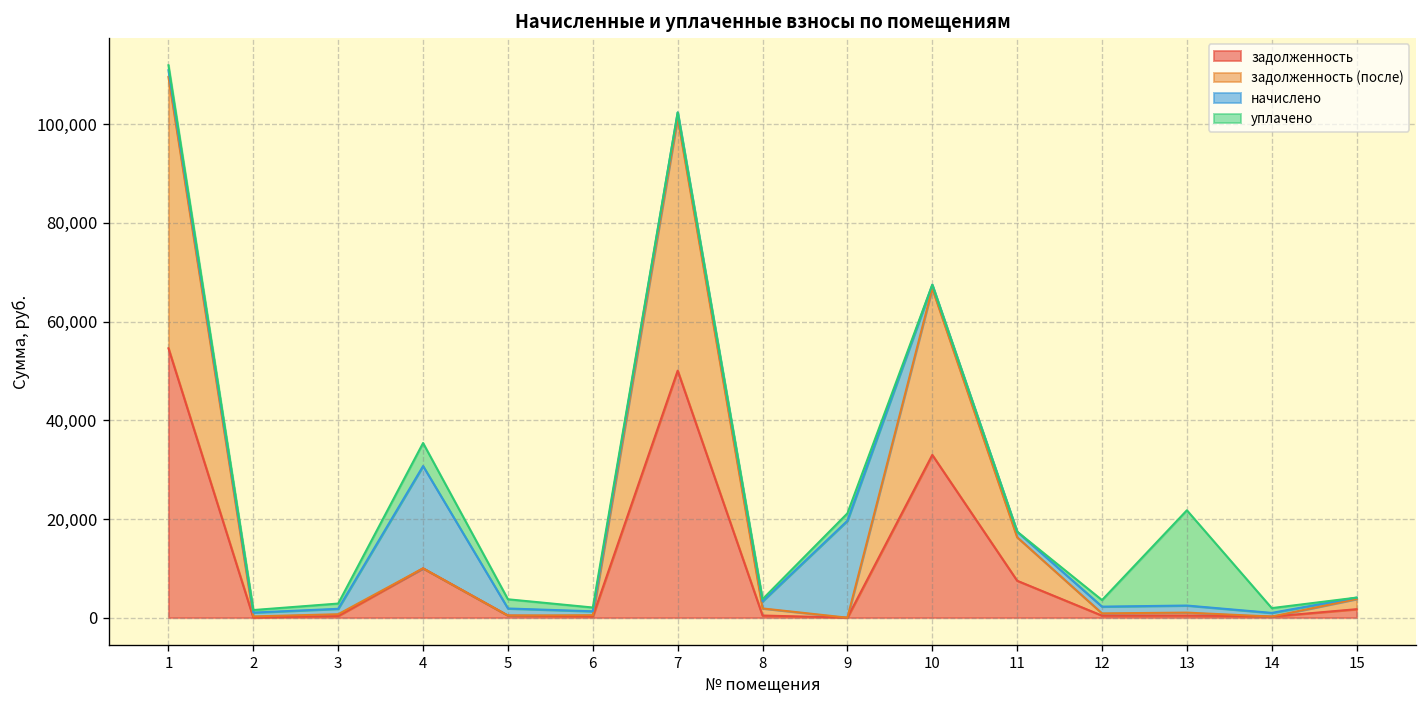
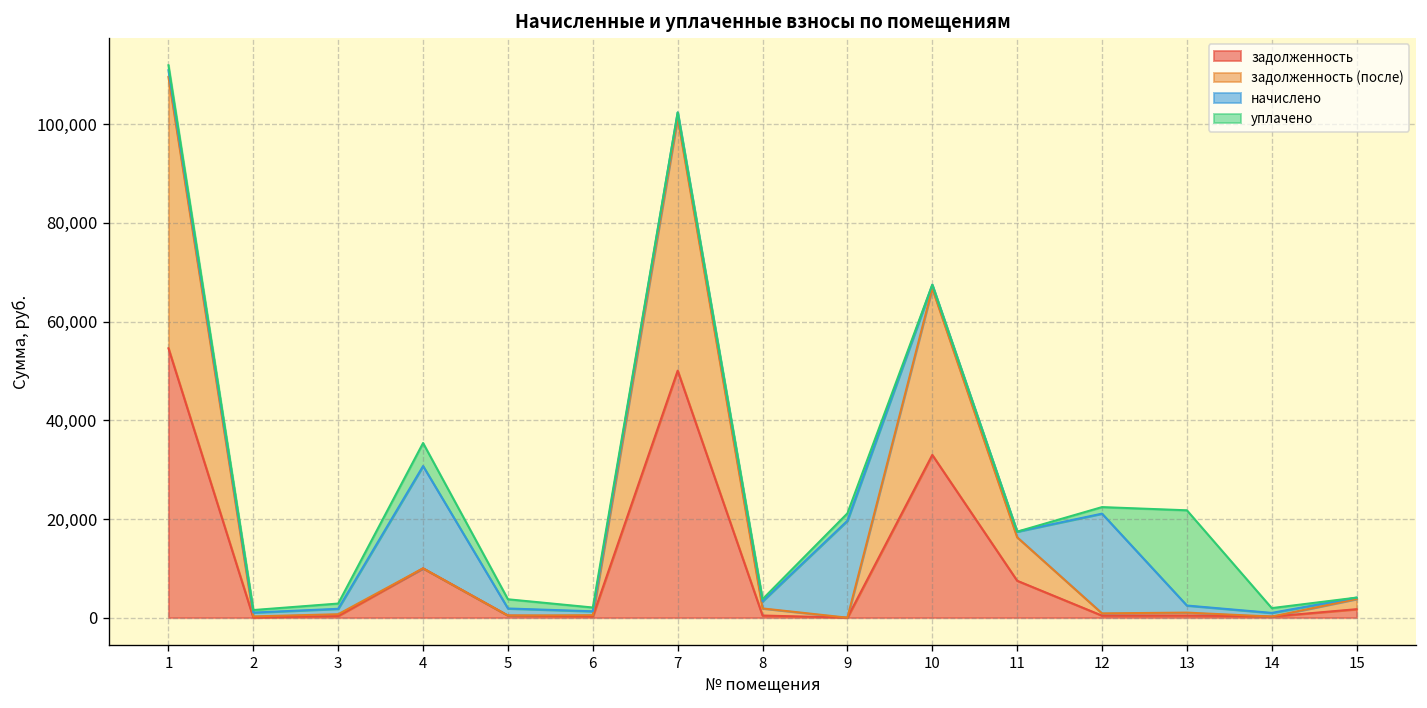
начислено, 12: 1,000 -> 20,000
